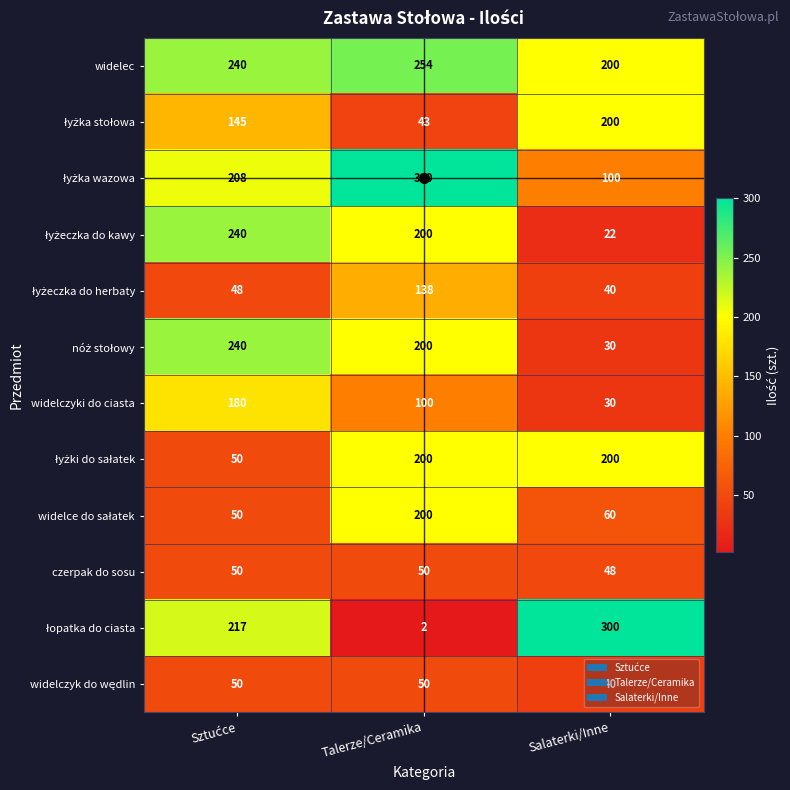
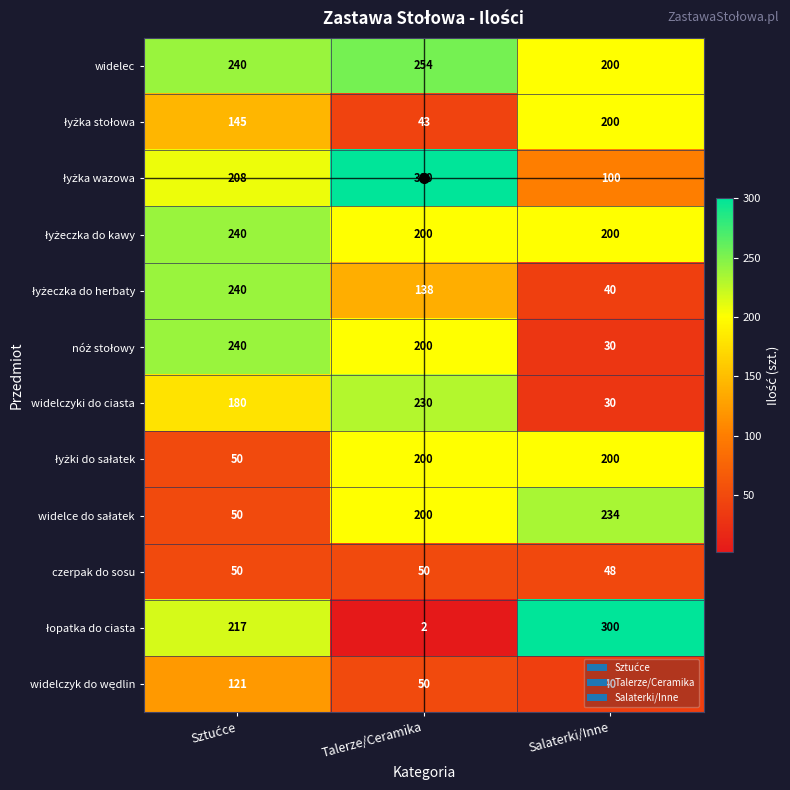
łyżeczka do kawy, Salaterki/Inne: 22 -> 200
łyżeczka do herbaty, Sztućce: 48 -> 240
widelczyki do ciasta, Talerze/Ceramika: 100 -> 230
widelce do sałatek, Salaterki/Inne: 60 -> 234
widelczyk do wędlin, Sztućce: 50 -> 121
